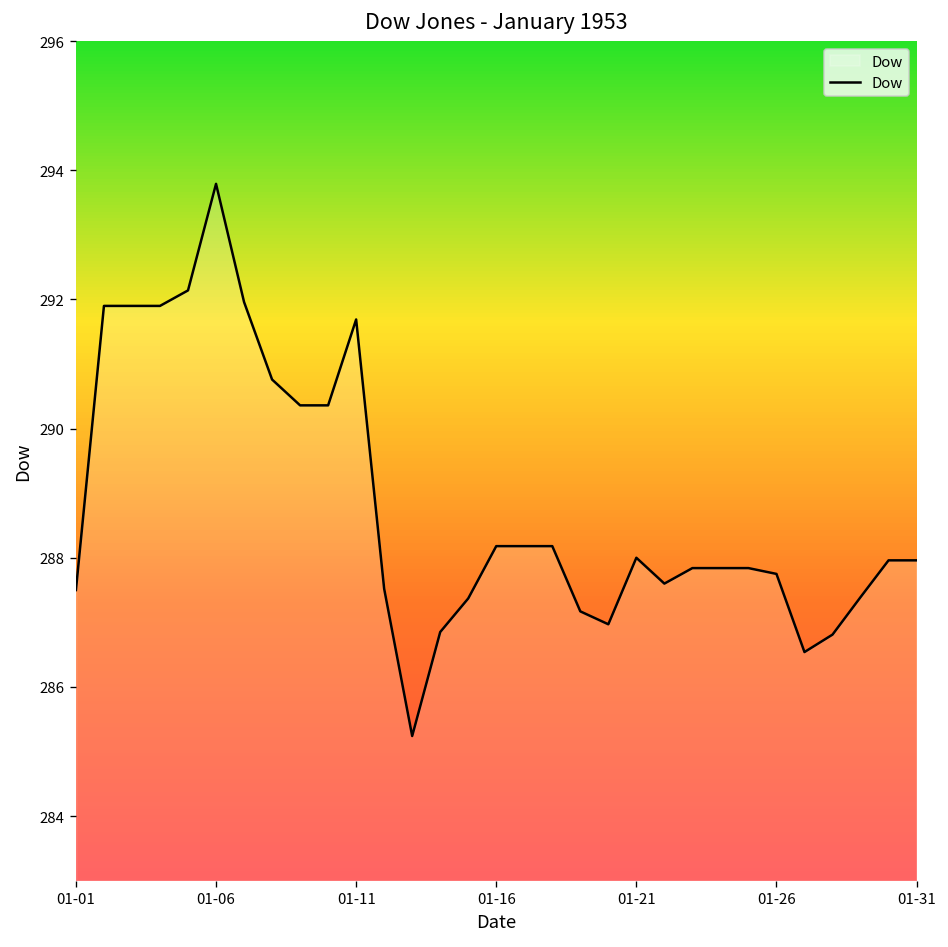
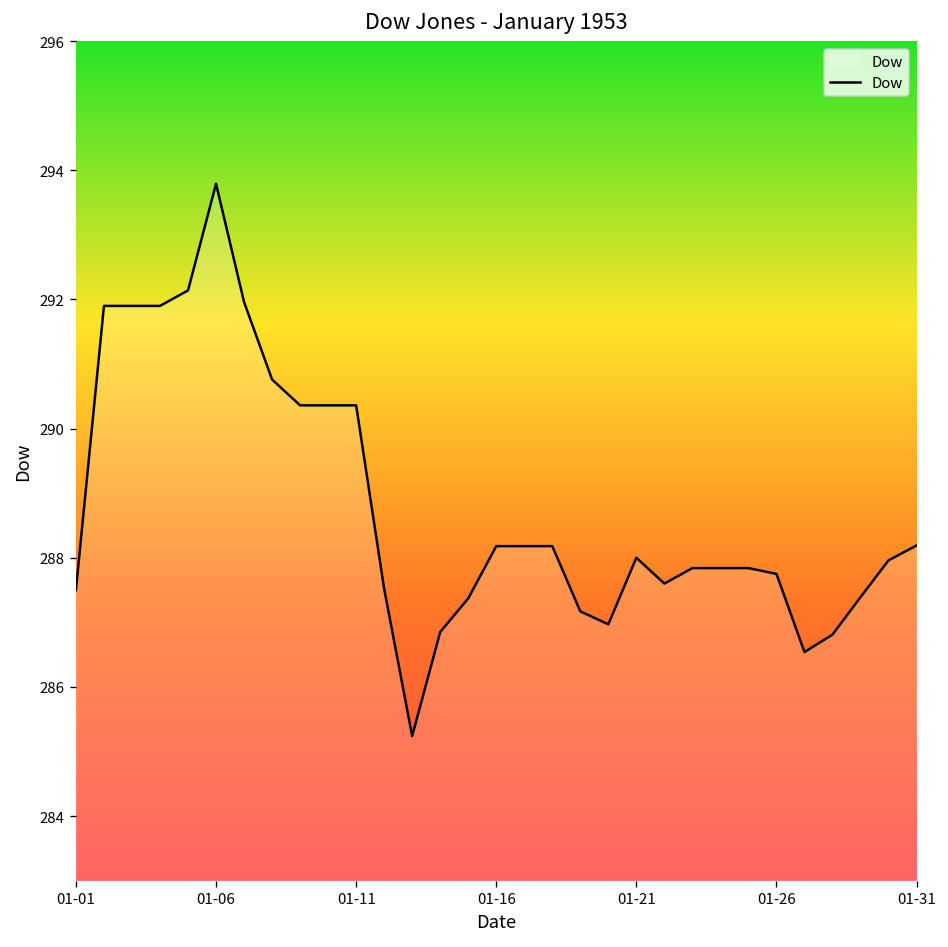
01-11: 291.7 -> 290.4
01-31: 288.0 -> 288.2
